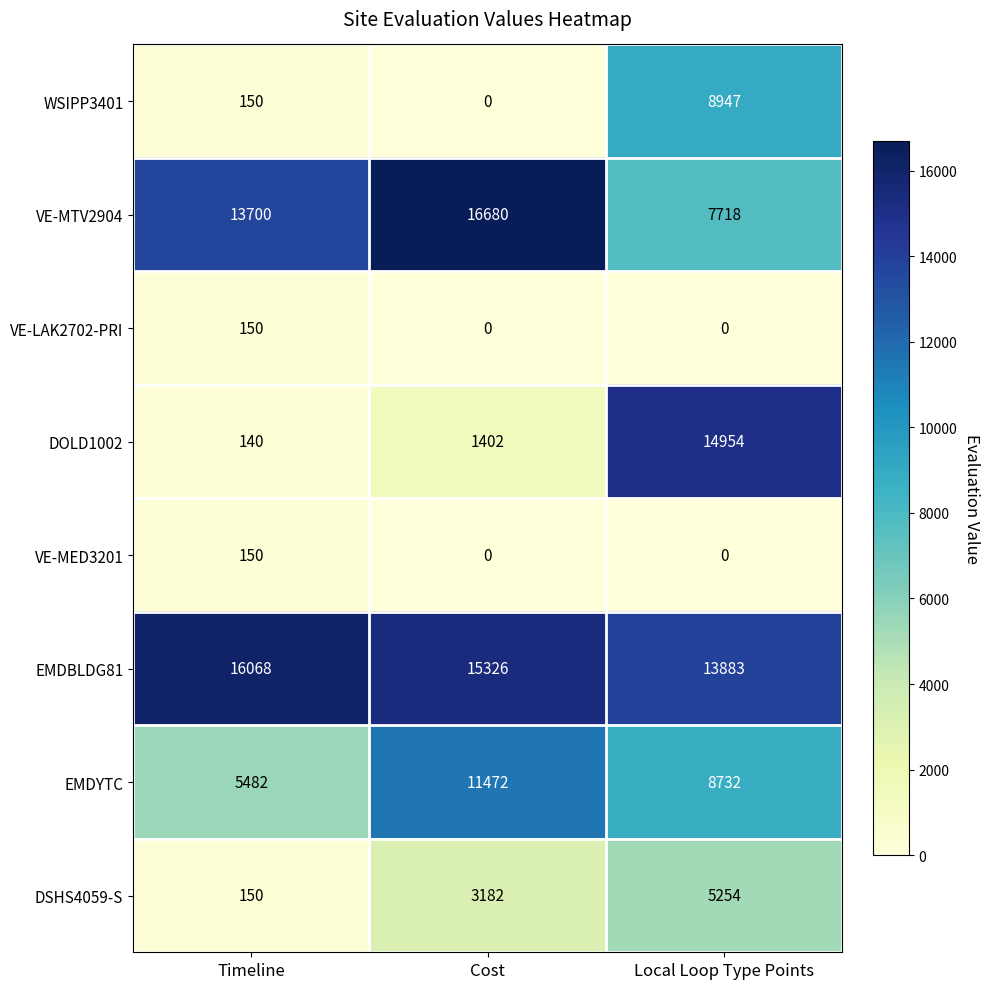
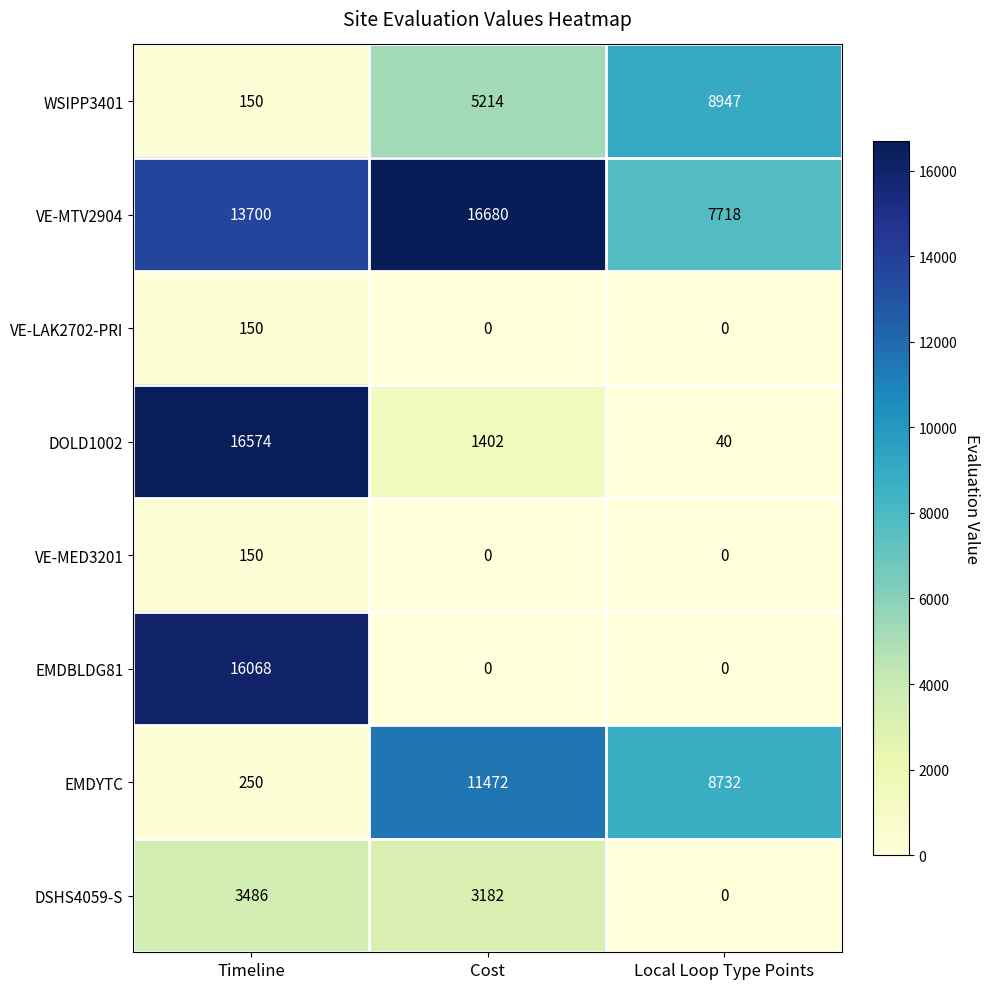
WSIPP3401, Cost: 0 -> 5214
DOLD1002, Timeline: 140 -> 16574
DOLD1002, Local Loop Type Points: 14954 -> 40
EMDBLDG81, Cost: 15326 -> 0
EMDBLDG81, Local Loop Type Points: 13883 -> 0
EMDYTC, Timeline: 5482 -> 250
DSHS4059-S, Timeline: 150 -> 3486
DSHS4059-S, Local Loop Type Points: 5254 -> 0
